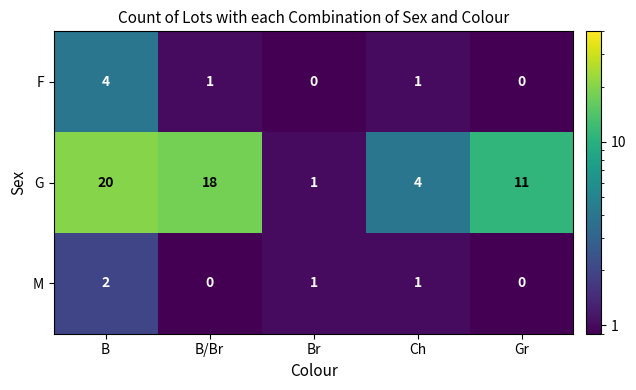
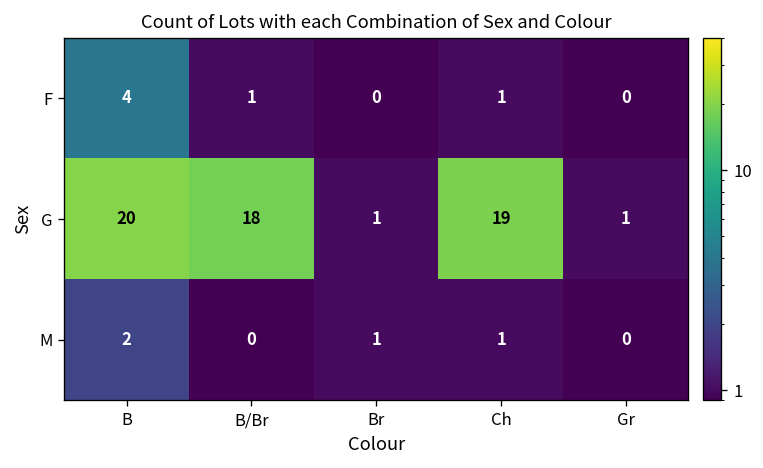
G, Ch: 4 -> 19
G, Gr: 11 -> 1
